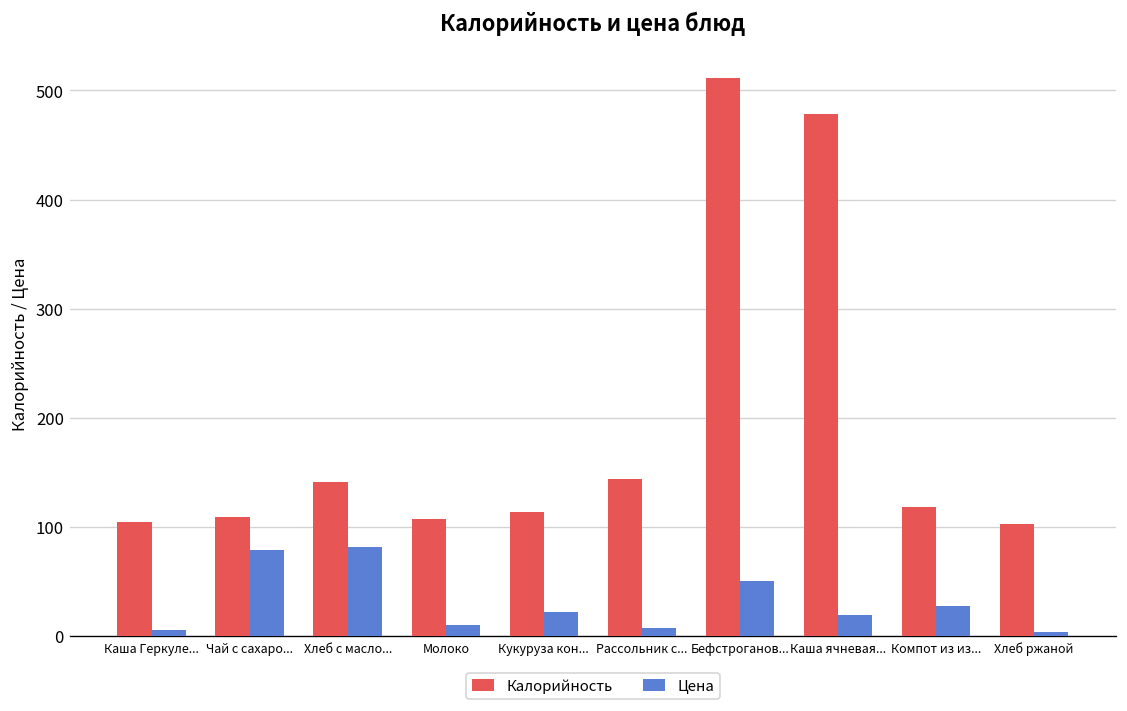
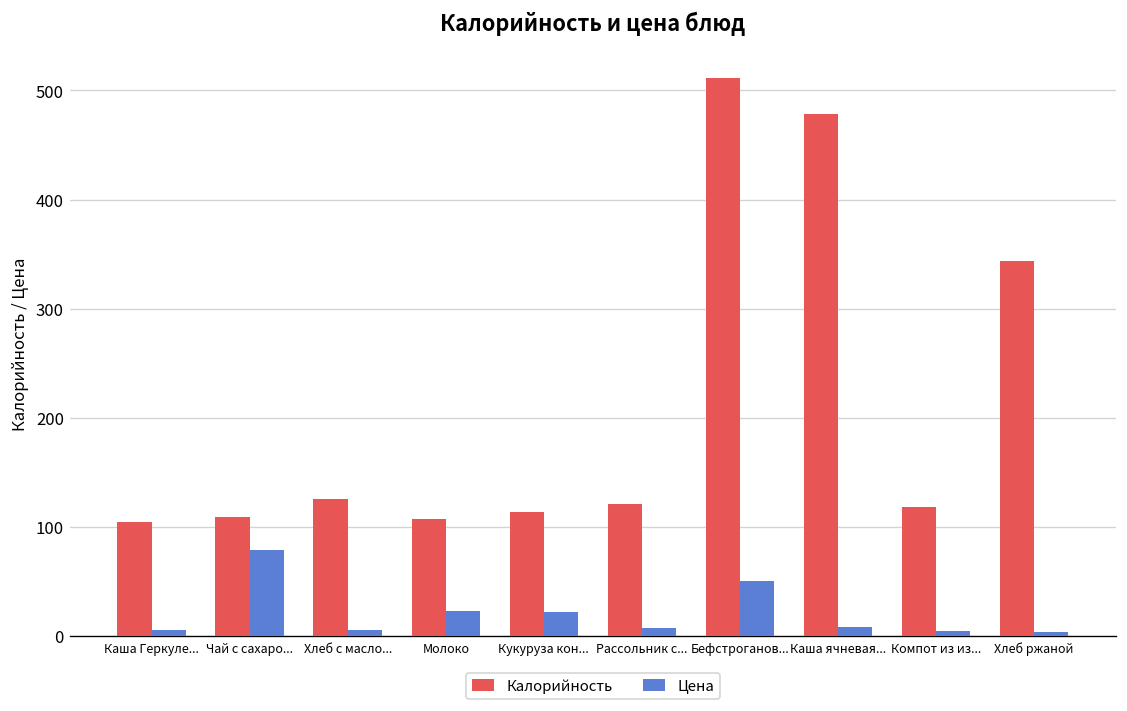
Калорийность, Хлеб с масло...: 140 -> 130
Цена, Хлеб с масло...: 80 -> 10
Цена, Молоко: 10 -> 20
Калорийность, Рассольник с...: 140 -> 120
Цена, Каша ячневая...: 20 -> 10
Цена, Компот из из...: 30 -> 0
Калорийность, Хлеб ржаной: 100 -> 340
